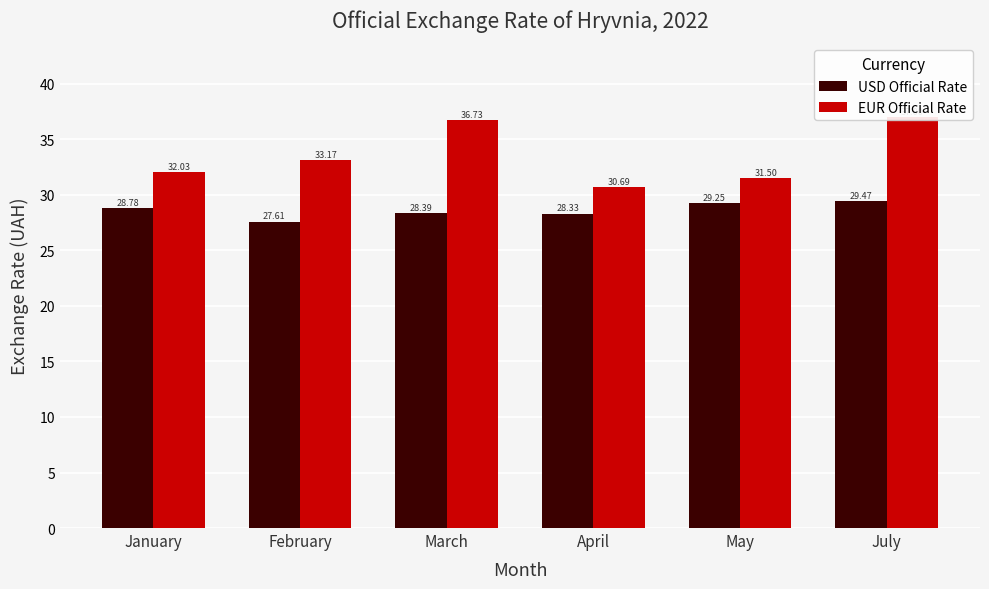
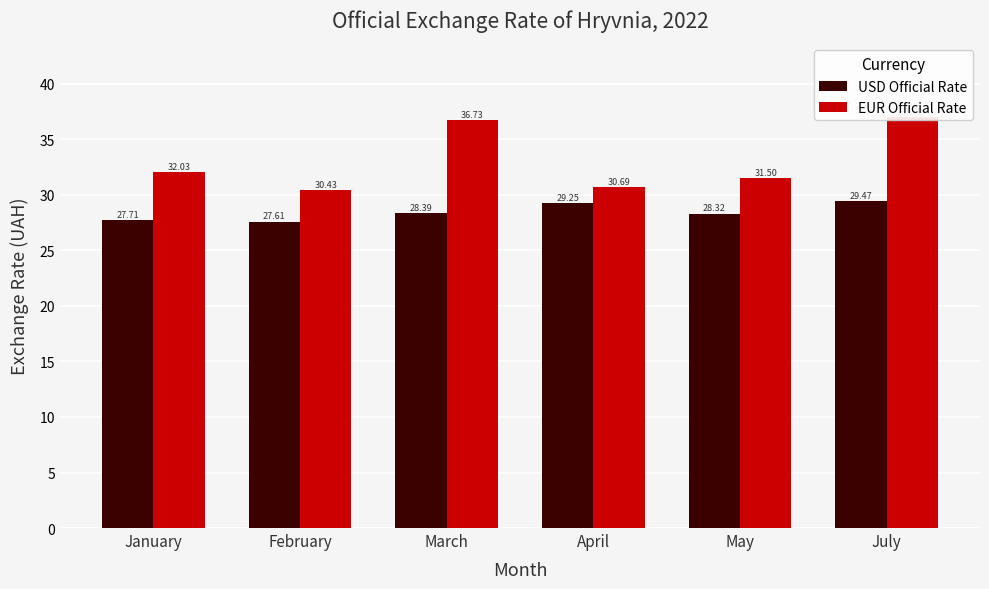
USD Official Rate, January: 28.78 -> 27.71
EUR Official Rate, February: 33.17 -> 30.43
USD Official Rate, April: 28.33 -> 29.25
USD Official Rate, May: 29.25 -> 28.32
